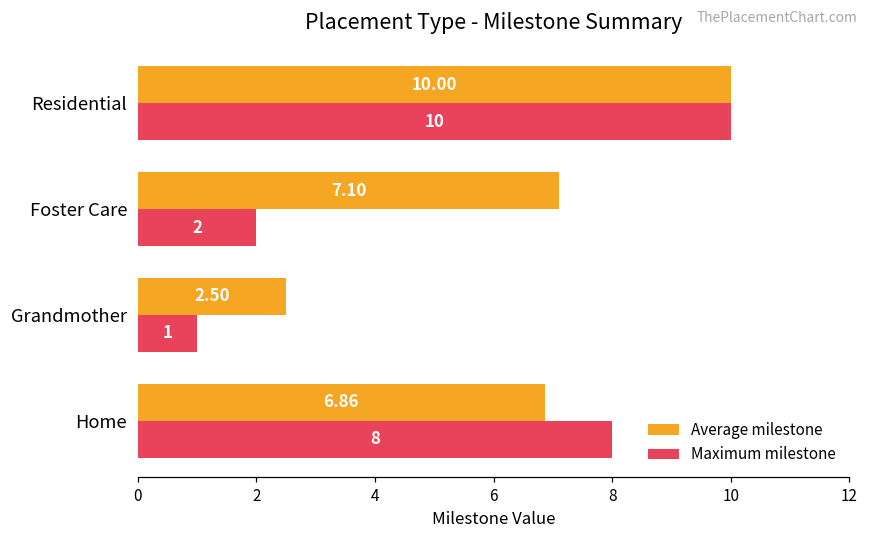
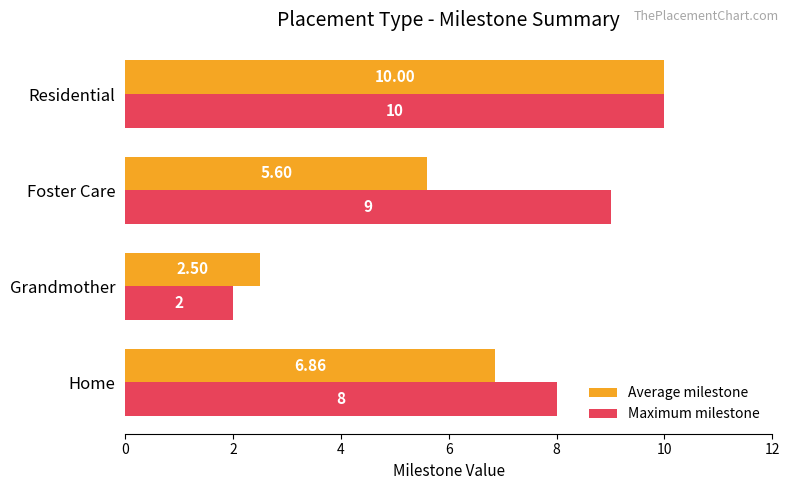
Average milestone, Foster Care: 7.10 -> 5.60
Maximum milestone, Foster Care: 2 -> 9
Maximum milestone, Grandmother: 1 -> 2
